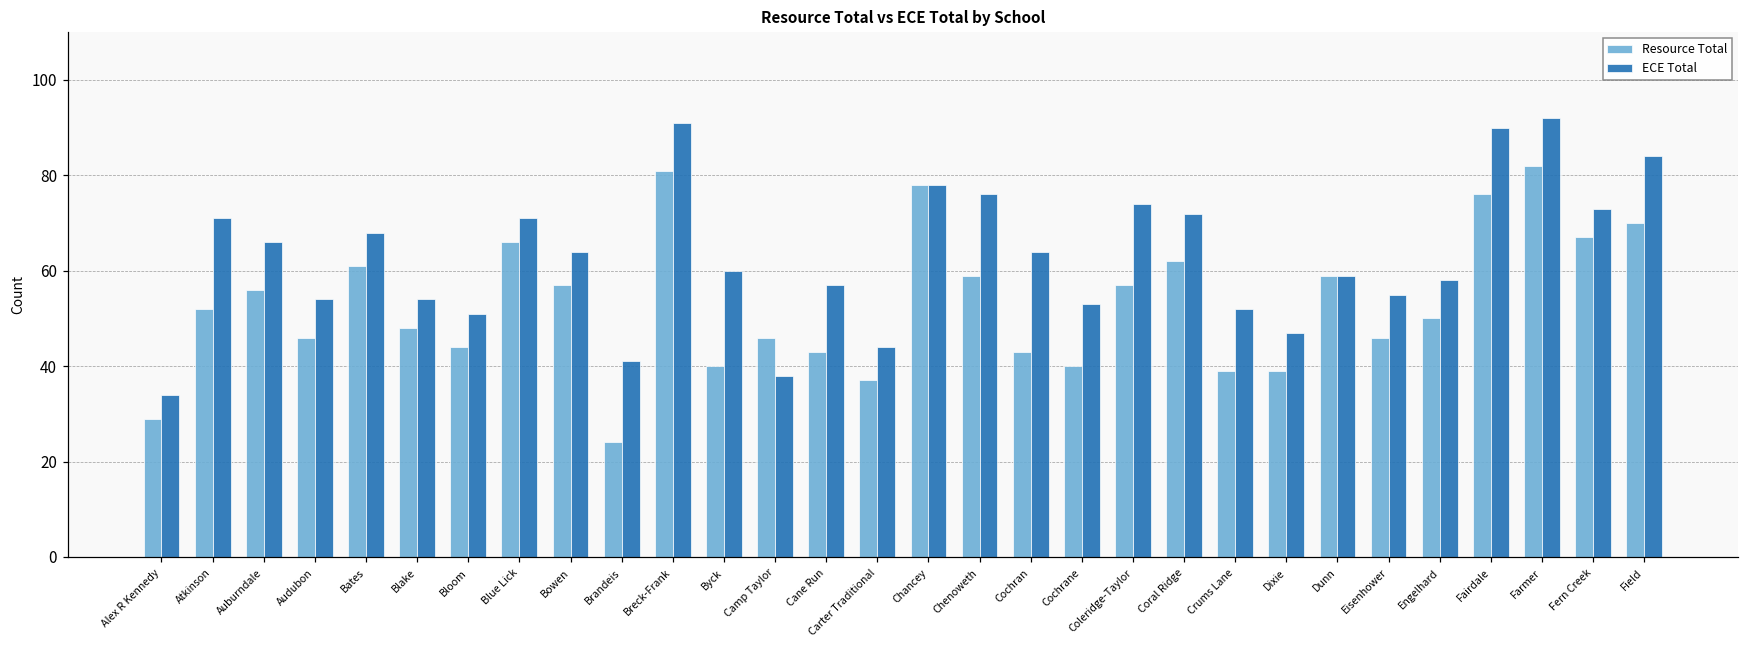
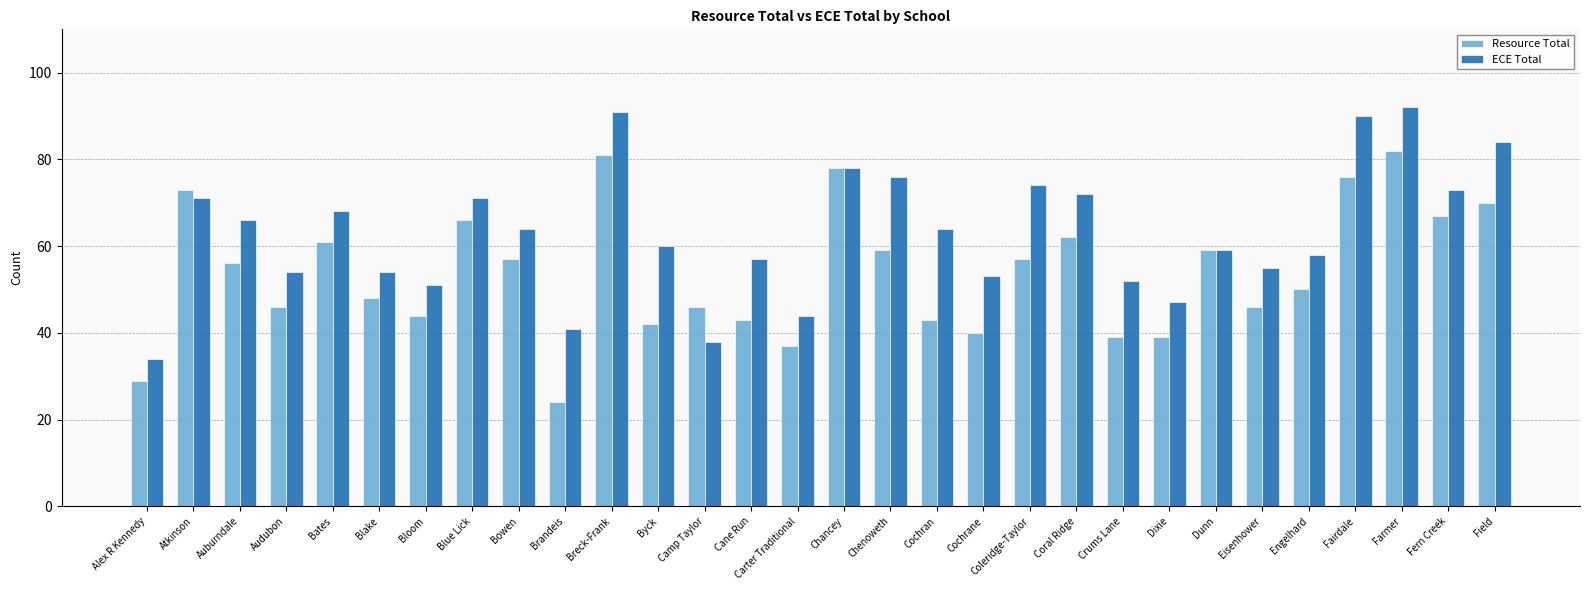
Resource Total, Atkinson: 52 -> 73
Resource Total, Byck: 40 -> 42
